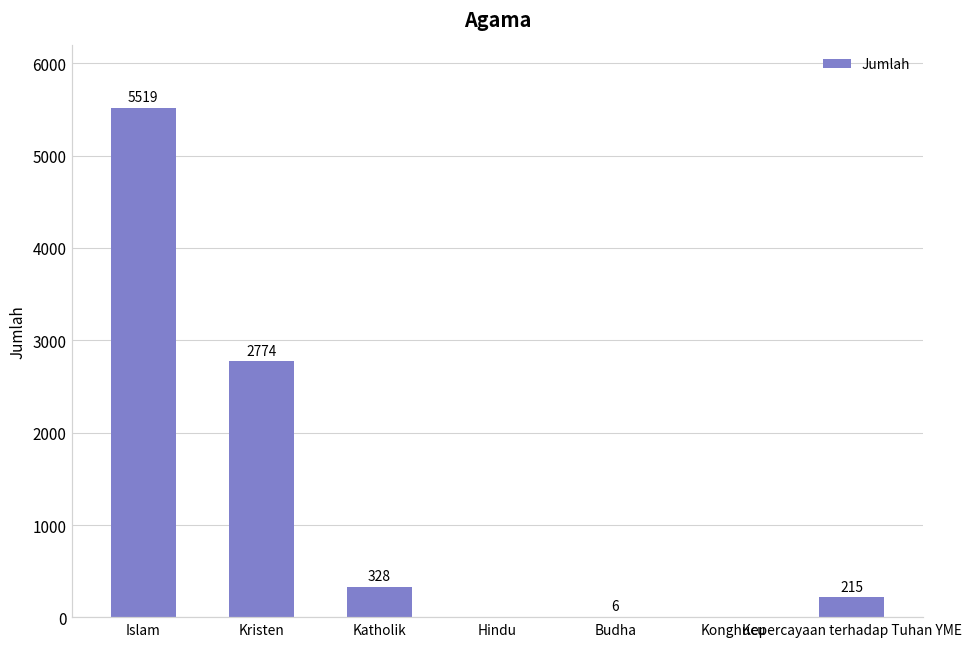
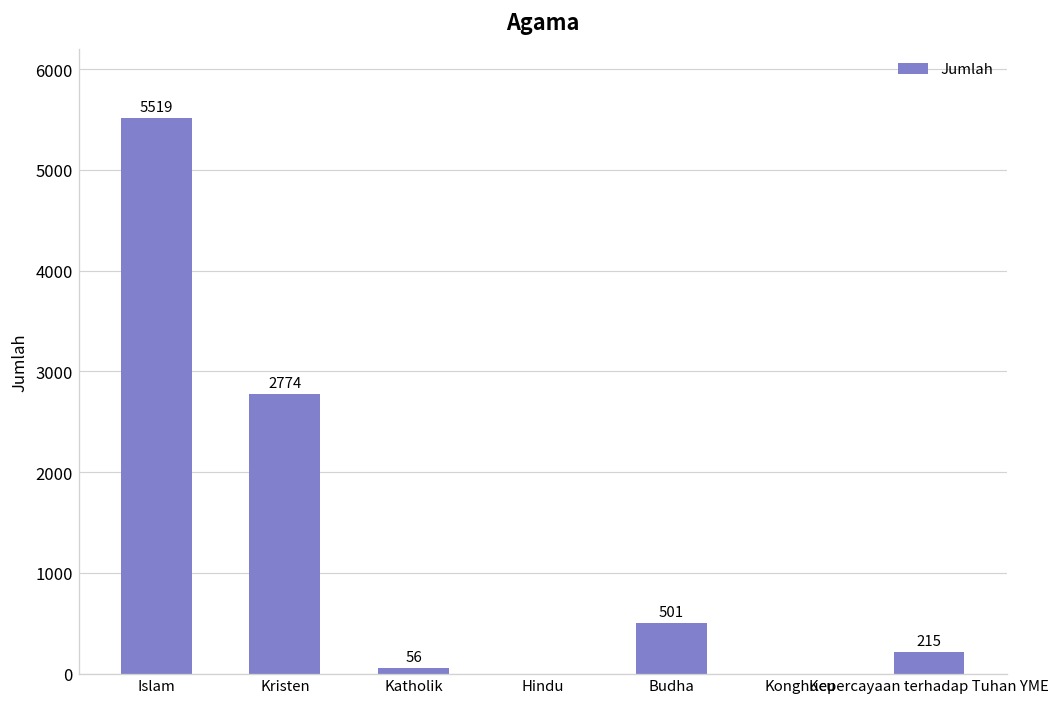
Katholik: 328 -> 56
Budha: 6 -> 501
